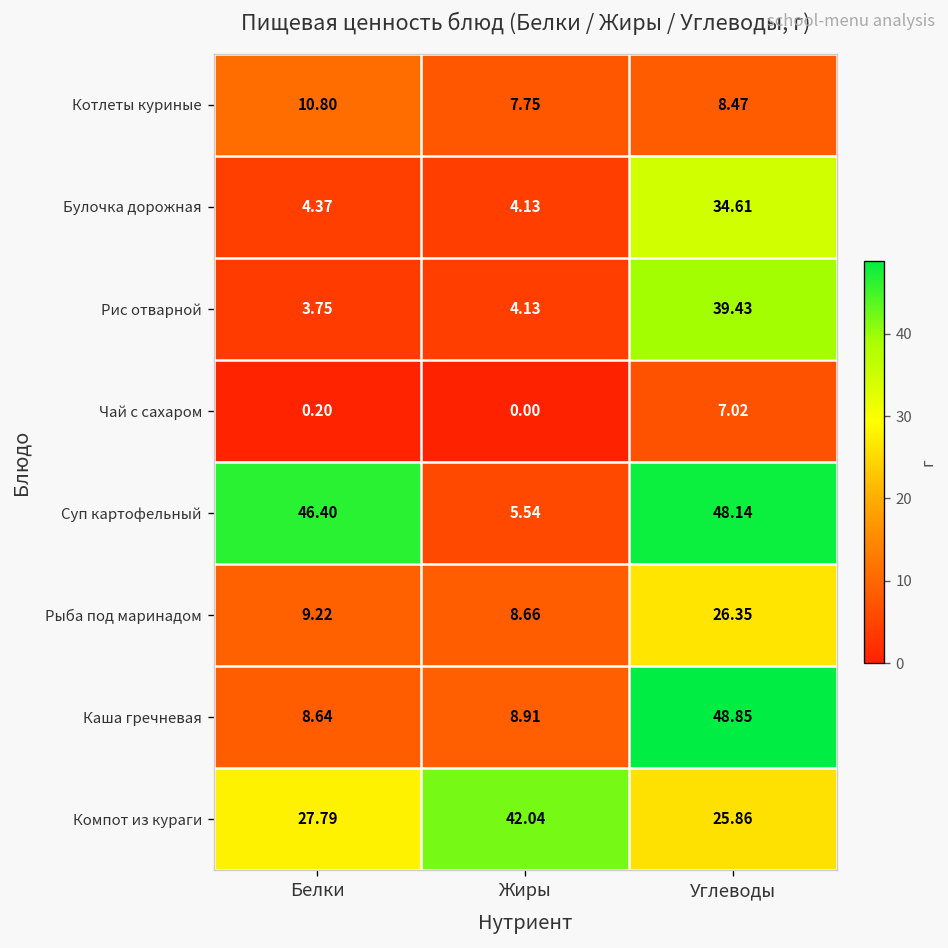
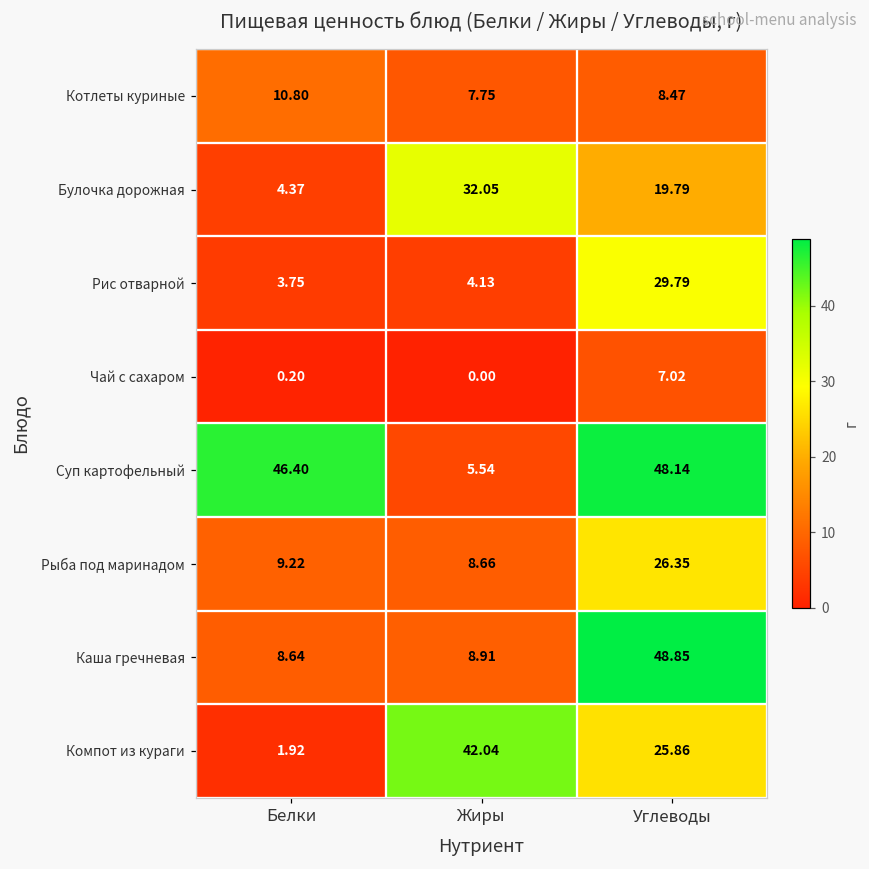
Булочка дорожная, Жиры: 4.13 -> 32.05
Булочка дорожная, Углеводы: 34.61 -> 19.79
Рис отварной, Углеводы: 39.43 -> 29.79
Компот из кураги, Белки: 27.79 -> 1.92
